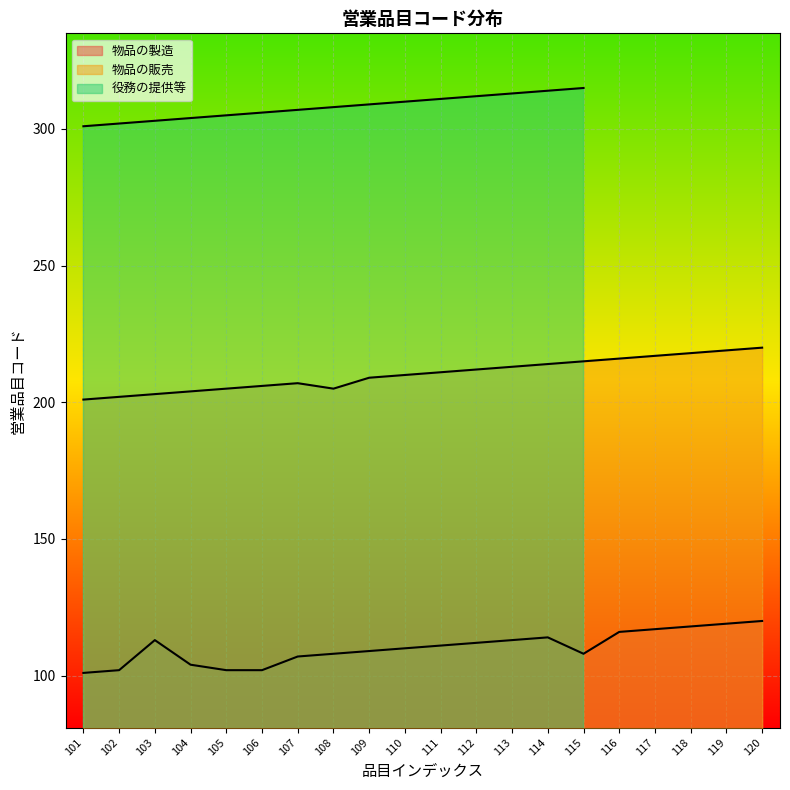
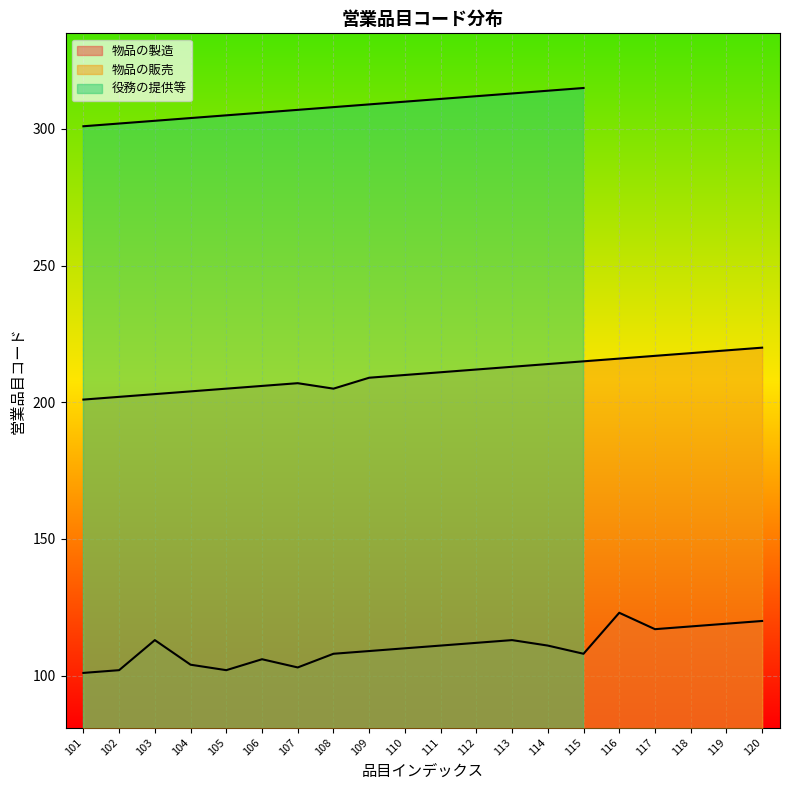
物品の製造, 106: 102 -> 106
物品の製造, 107: 107 -> 103
物品の製造, 114: 114 -> 111
物品の製造, 116: 116 -> 123
